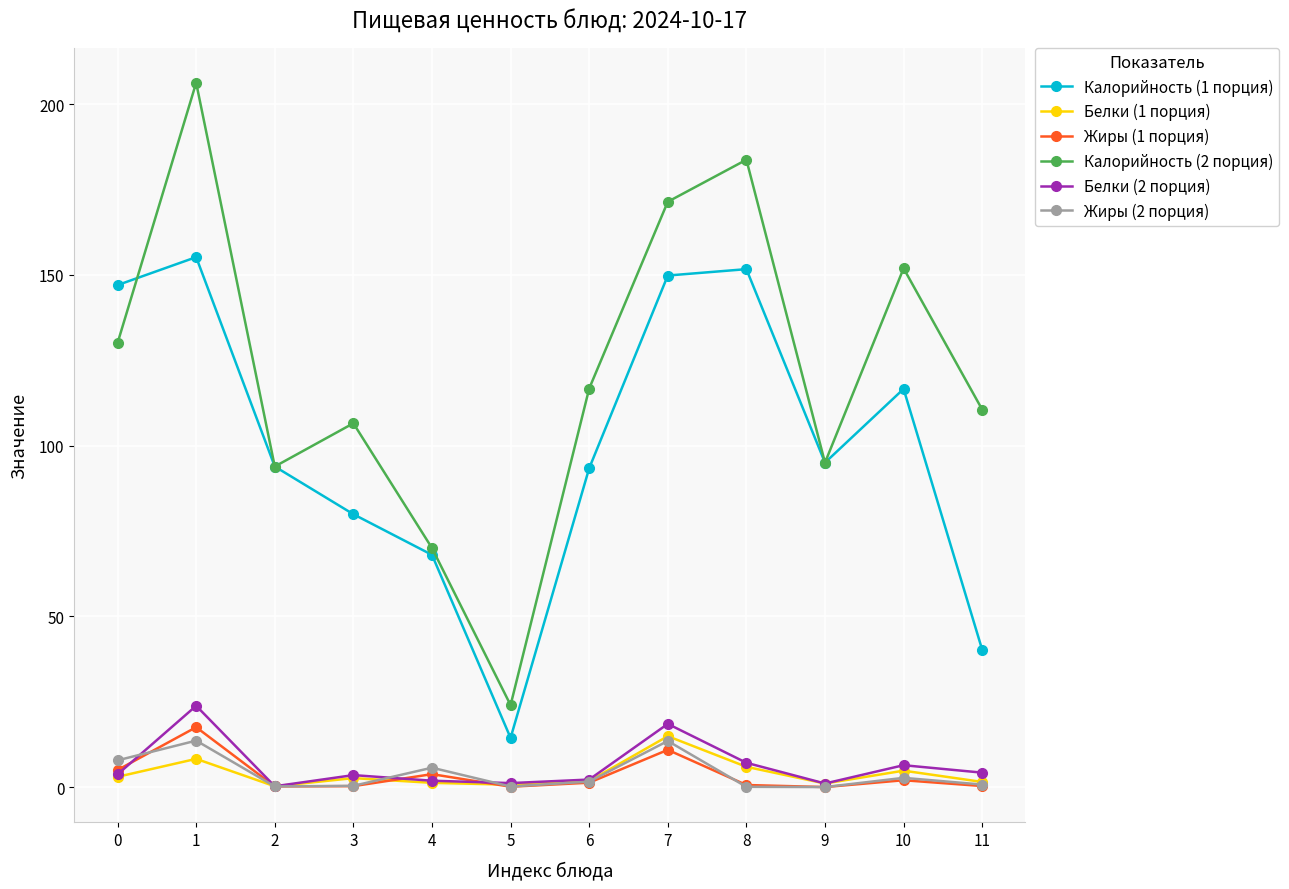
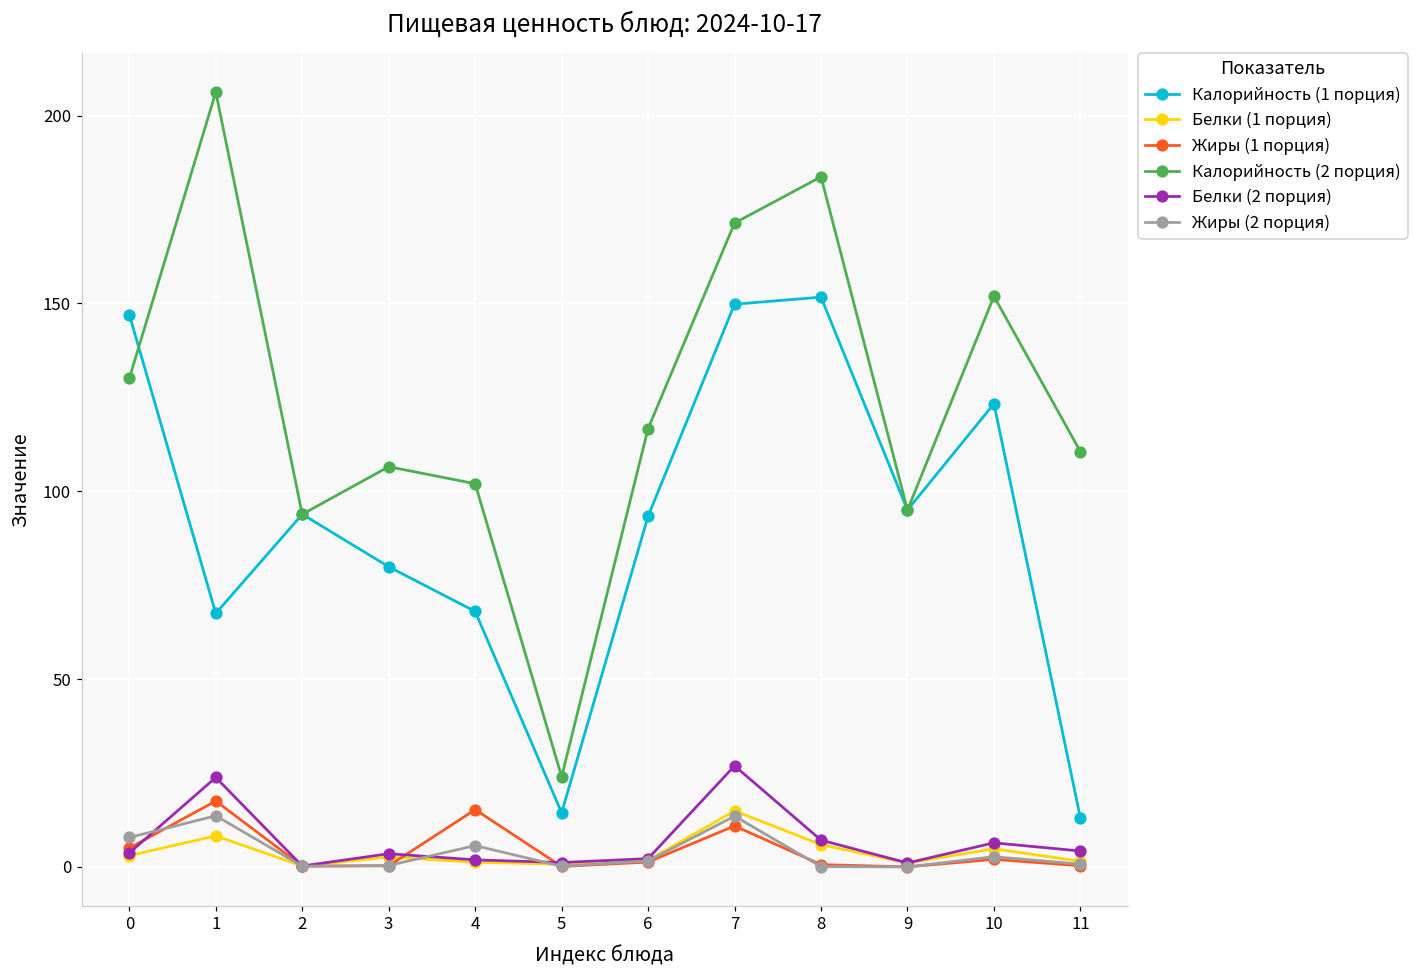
Калорийность (1 порция), 1: 155 -> 67
Жиры (1 порция), 4: 4 -> 15
Калорийность (2 порция), 4: 70 -> 102
Белки (2 порция), 7: 19 -> 27
Калорийность (1 порция), 10: 117 -> 123
Калорийность (1 порция), 11: 40 -> 13
